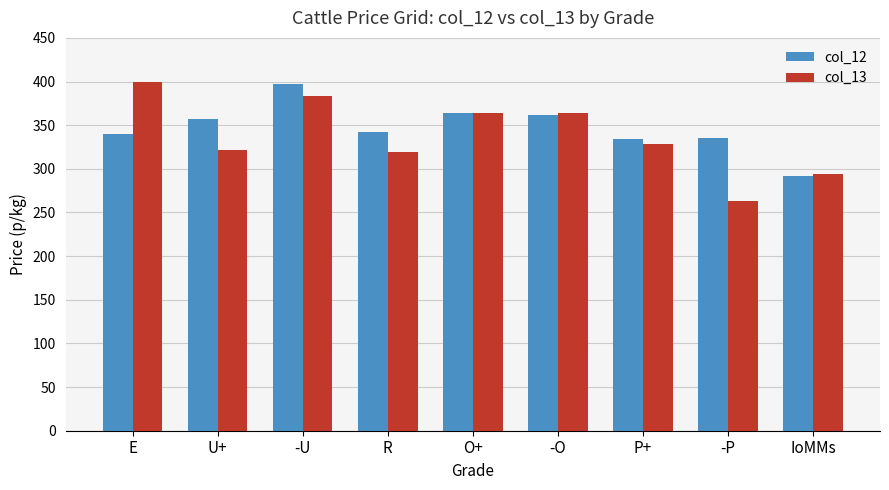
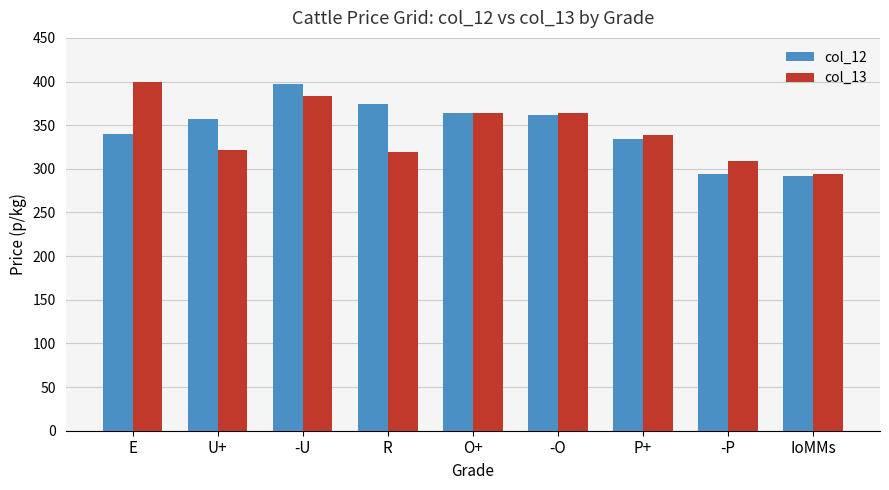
col_12, R: 340 -> 370
col_13, P+: 330 -> 340
col_12, -P: 340 -> 290
col_13, -P: 260 -> 310
